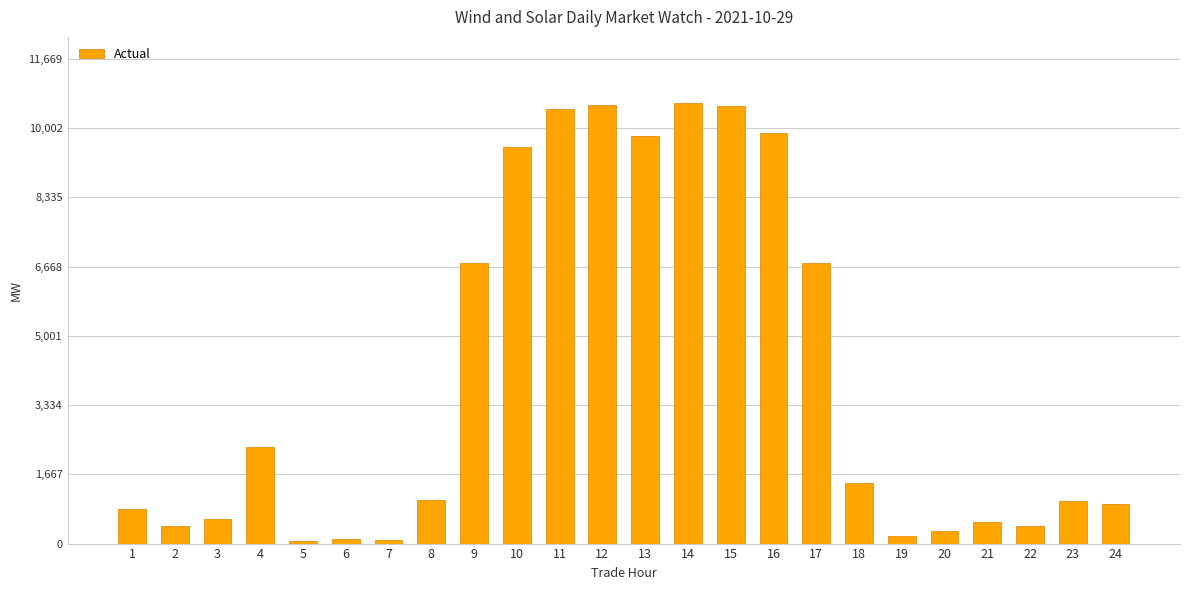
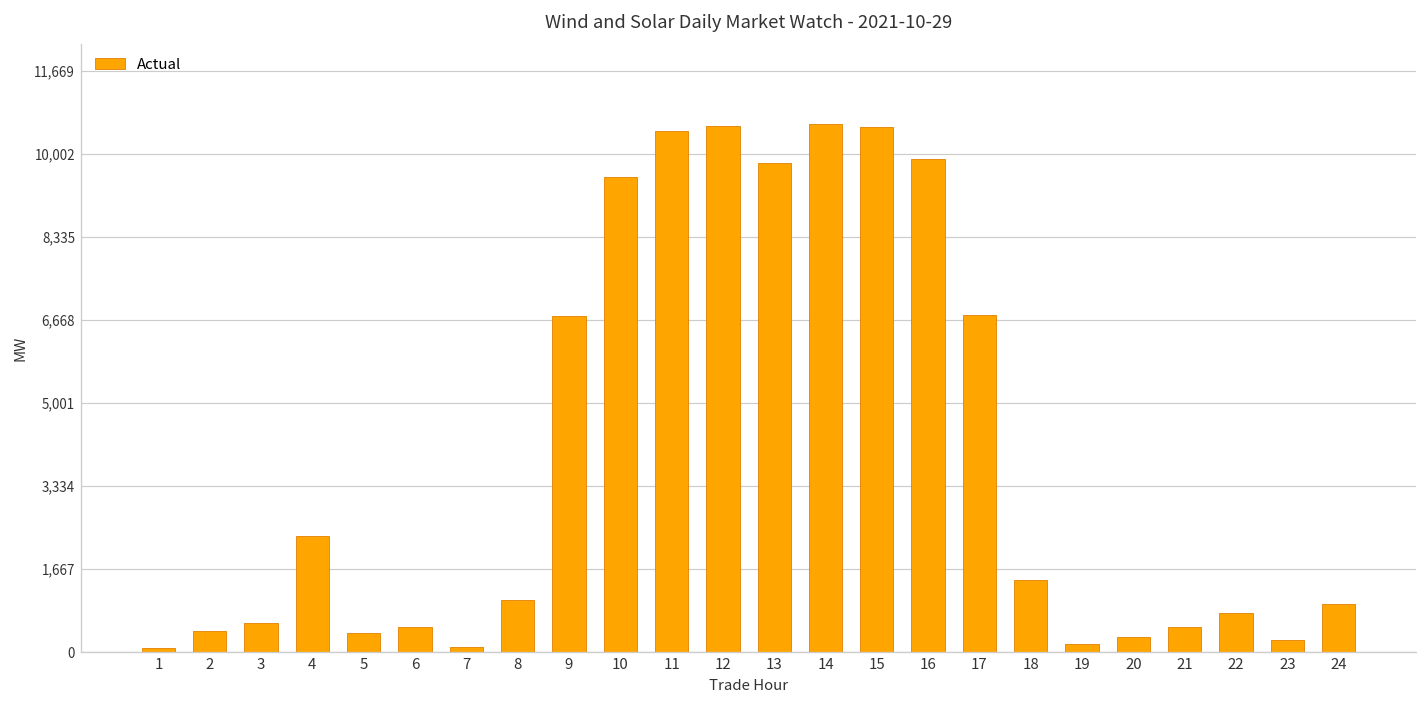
1: 800 -> 100
5: 100 -> 400
6: 100 -> 500
22: 400 -> 800
23: 1,000 -> 200
